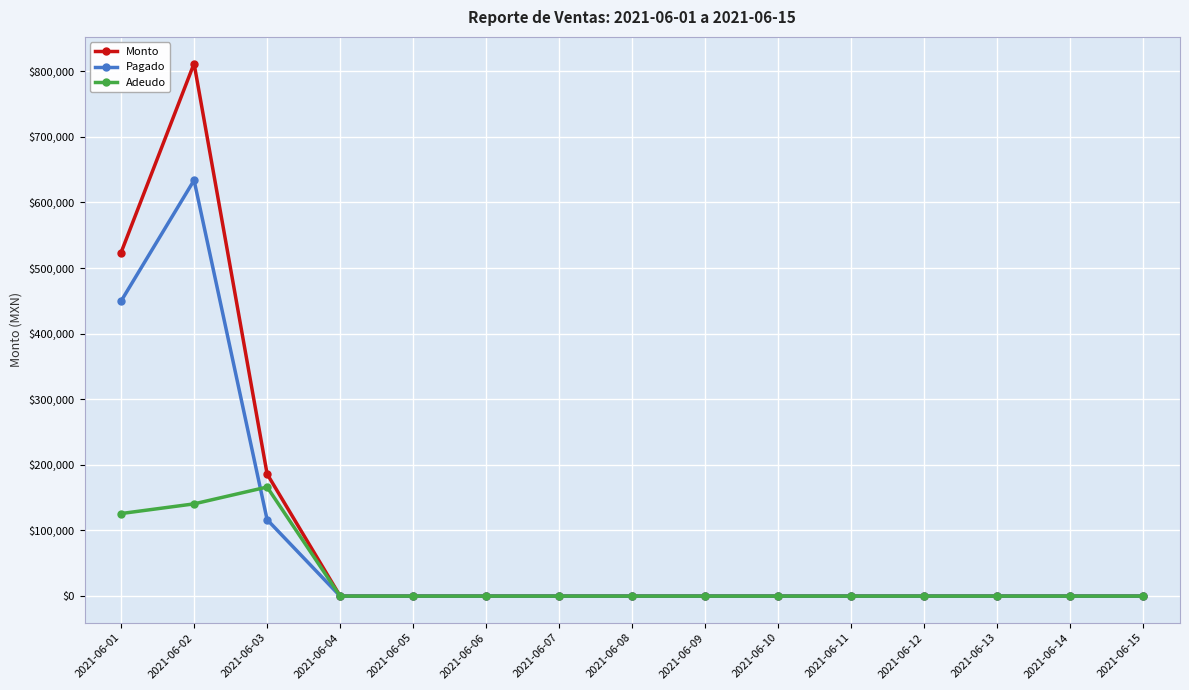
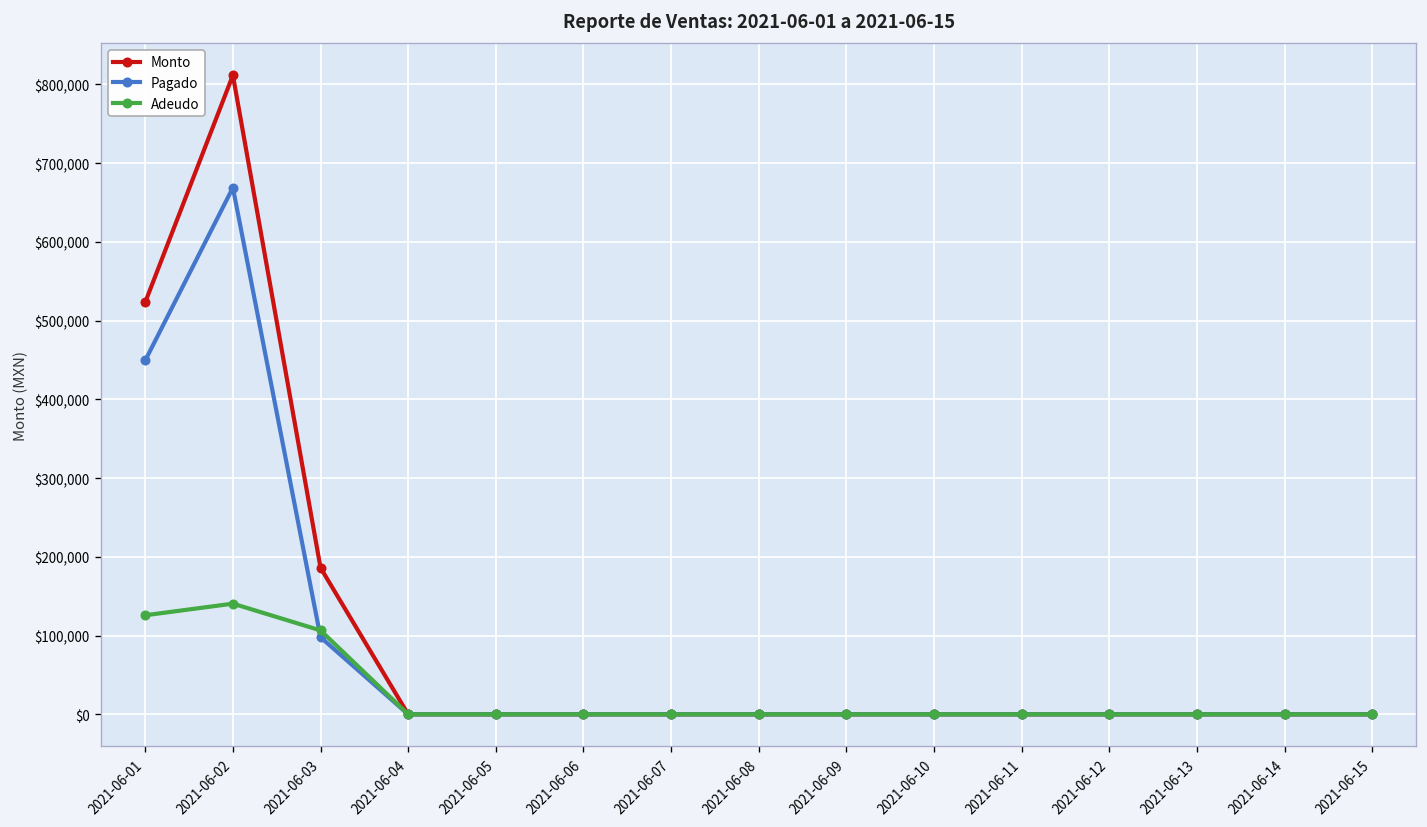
Pagado, 2021-06-02: $630,000 -> $670,000
Pagado, 2021-06-03: $120,000 -> $100,000
Adeudo, 2021-06-03: $170,000 -> $110,000
